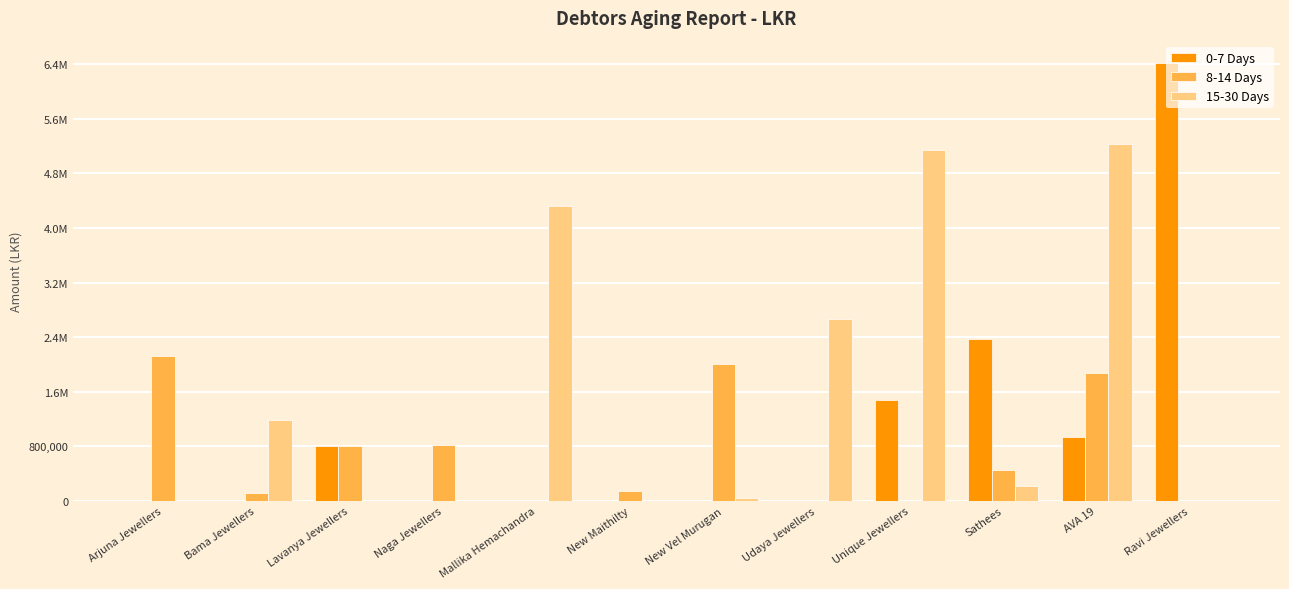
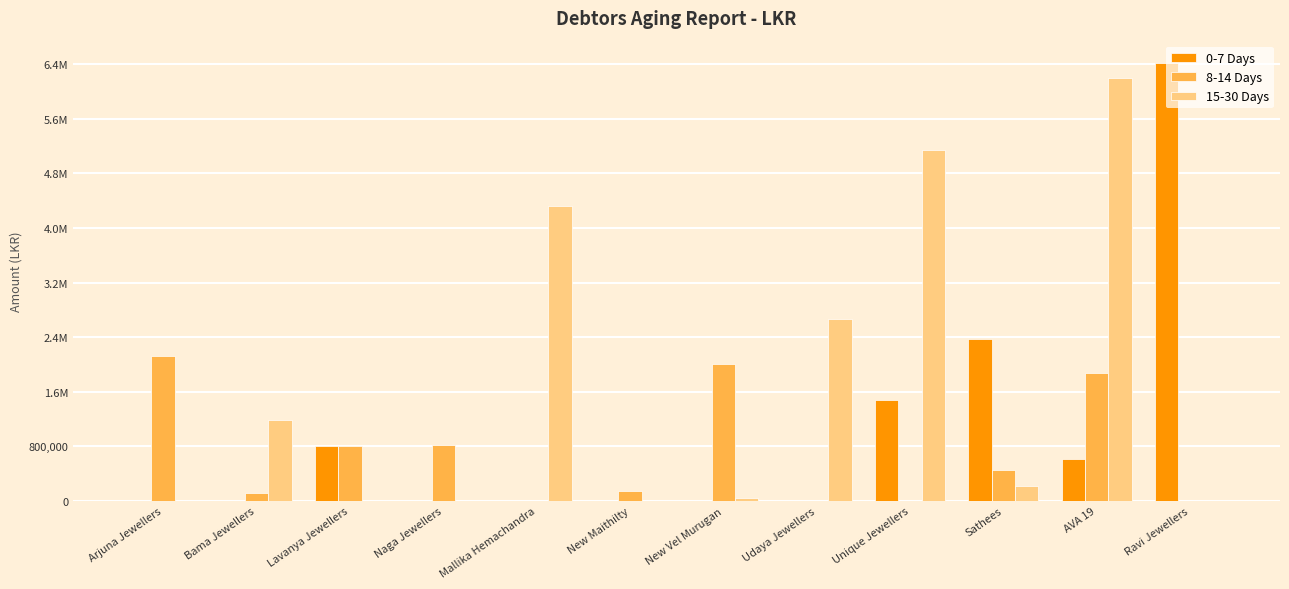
0-7 Days, AVA 19: 900,000 -> 600,000
15-30 Days, AVA 19: 5,200,000 -> 6,200,000
